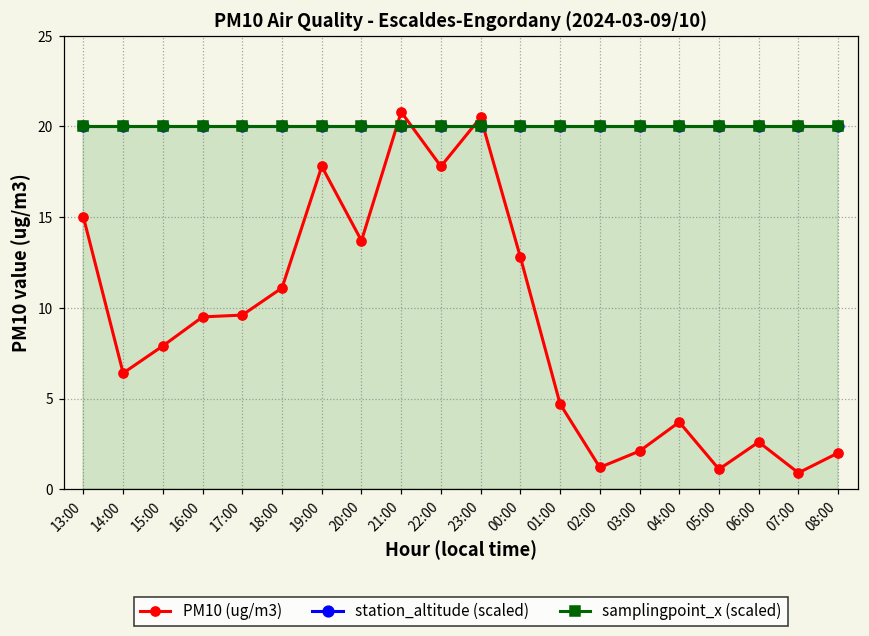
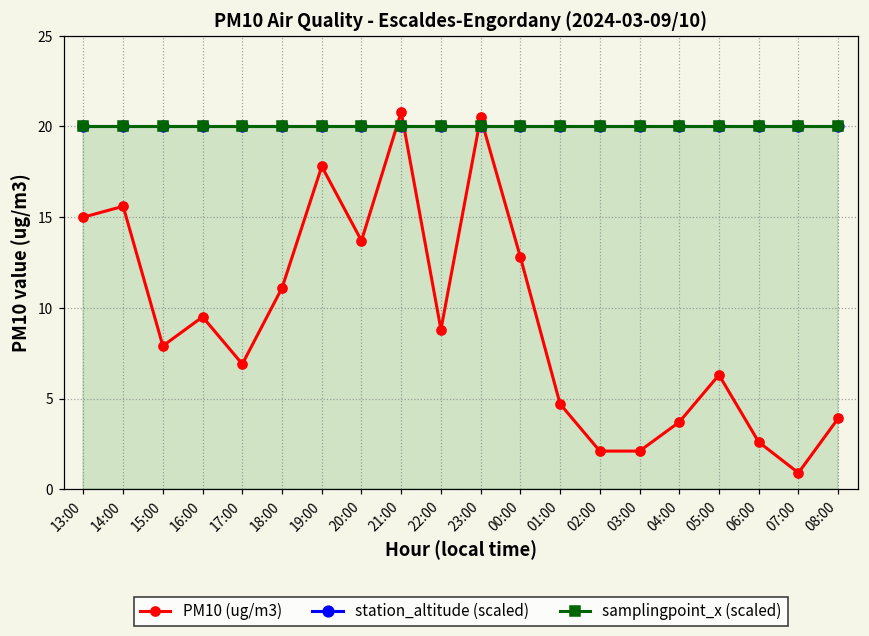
PM10 (ug/m3), 14:00: 6.4 -> 15.6
PM10 (ug/m3), 17:00: 9.6 -> 6.9
PM10 (ug/m3), 22:00: 17.8 -> 8.8
PM10 (ug/m3), 02:00: 1.2 -> 2.1
PM10 (ug/m3), 05:00: 1.1 -> 6.3
PM10 (ug/m3), 08:00: 2.0 -> 3.9
